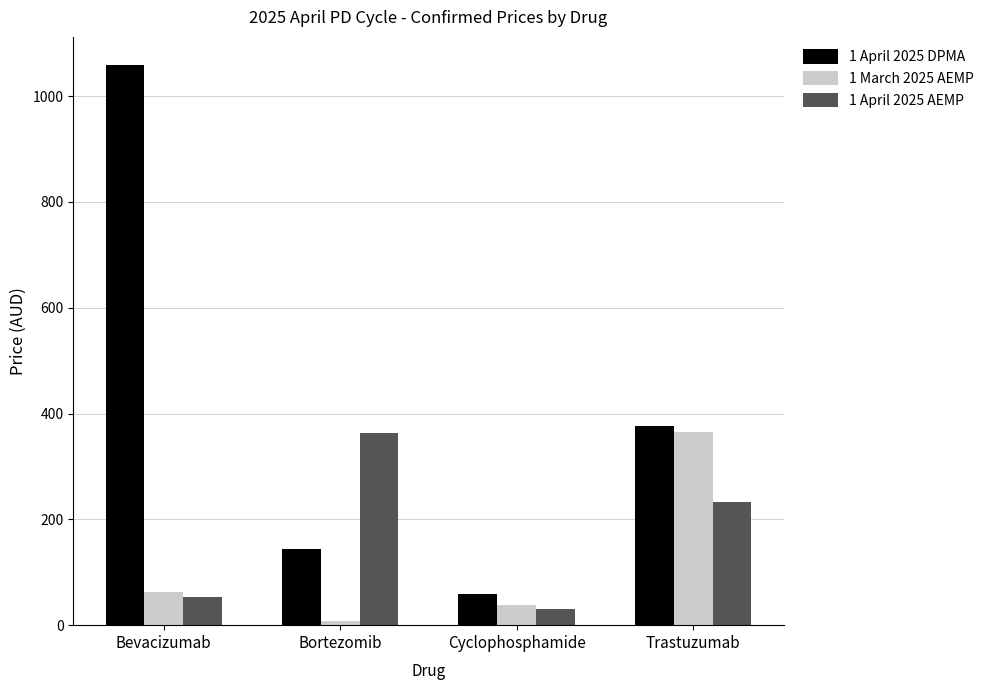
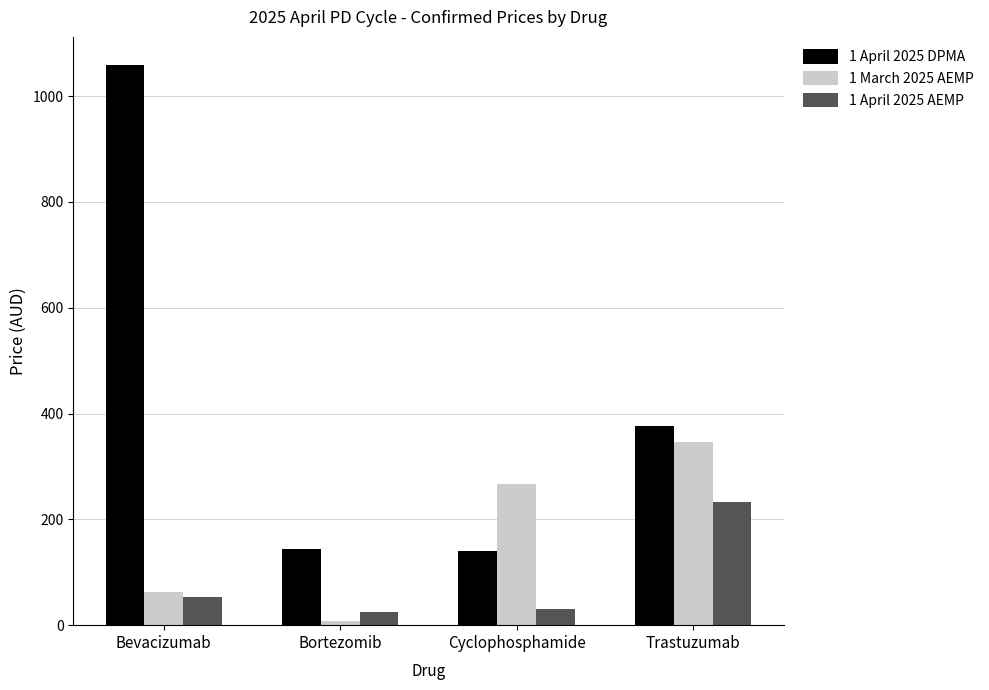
1 April 2025 AEMP, Bortezomib: 360 -> 20
1 April 2025 DPMA, Cyclophosphamide: 60 -> 140
1 March 2025 AEMP, Cyclophosphamide: 40 -> 270
1 March 2025 AEMP, Trastuzumab: 360 -> 350
